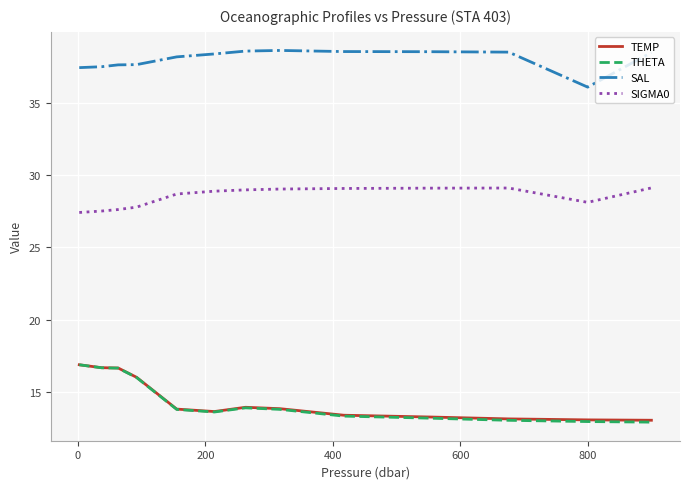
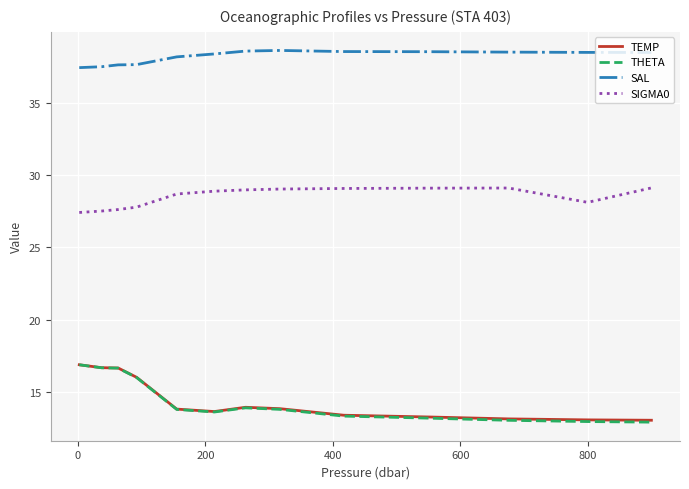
SAL, 800: 36.1 -> 38.5
